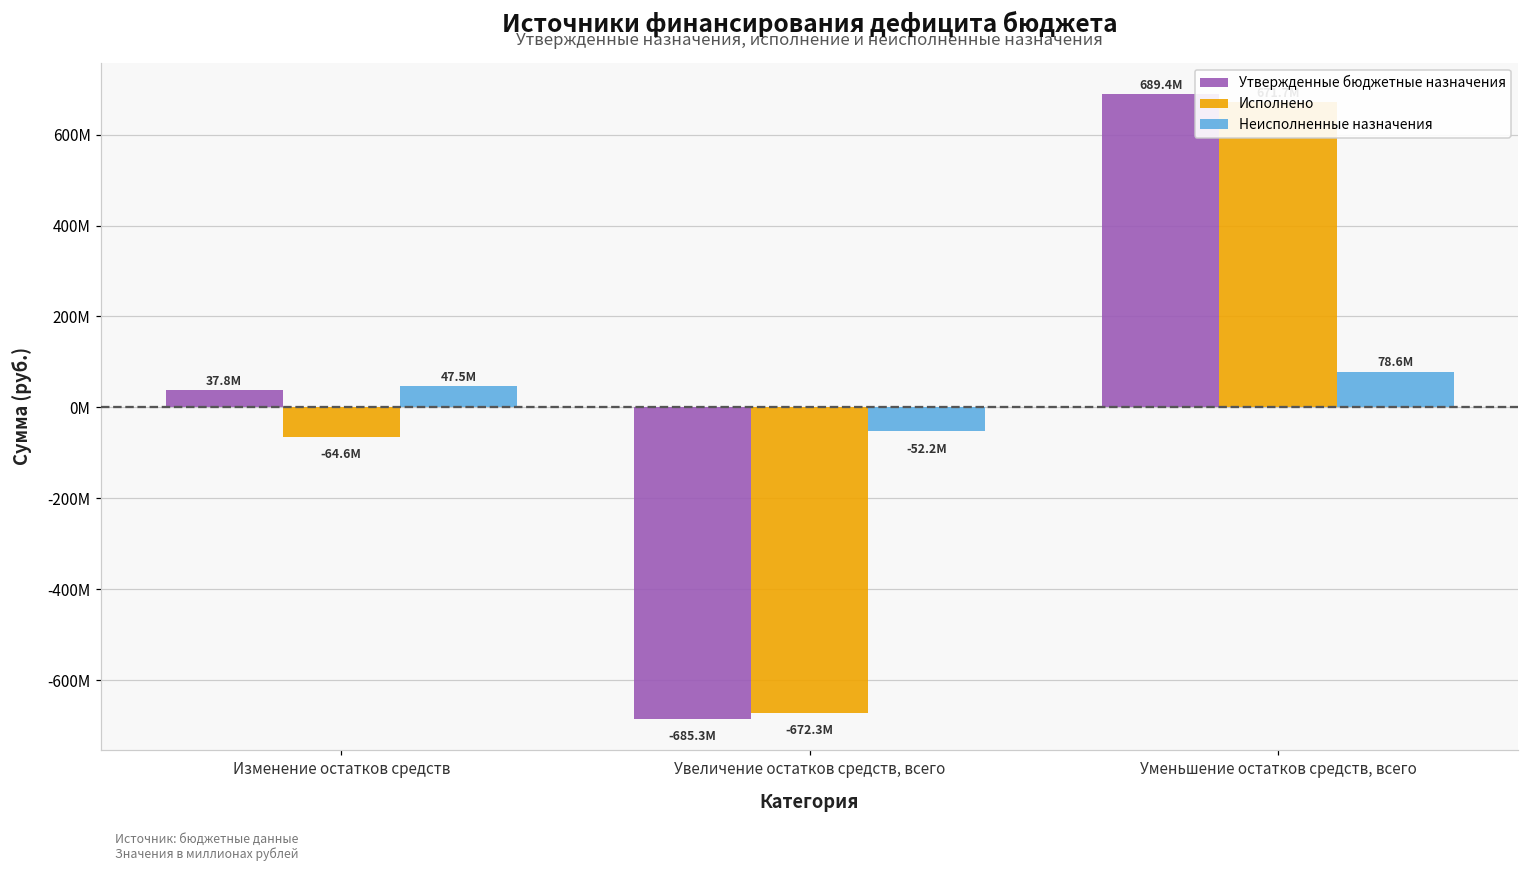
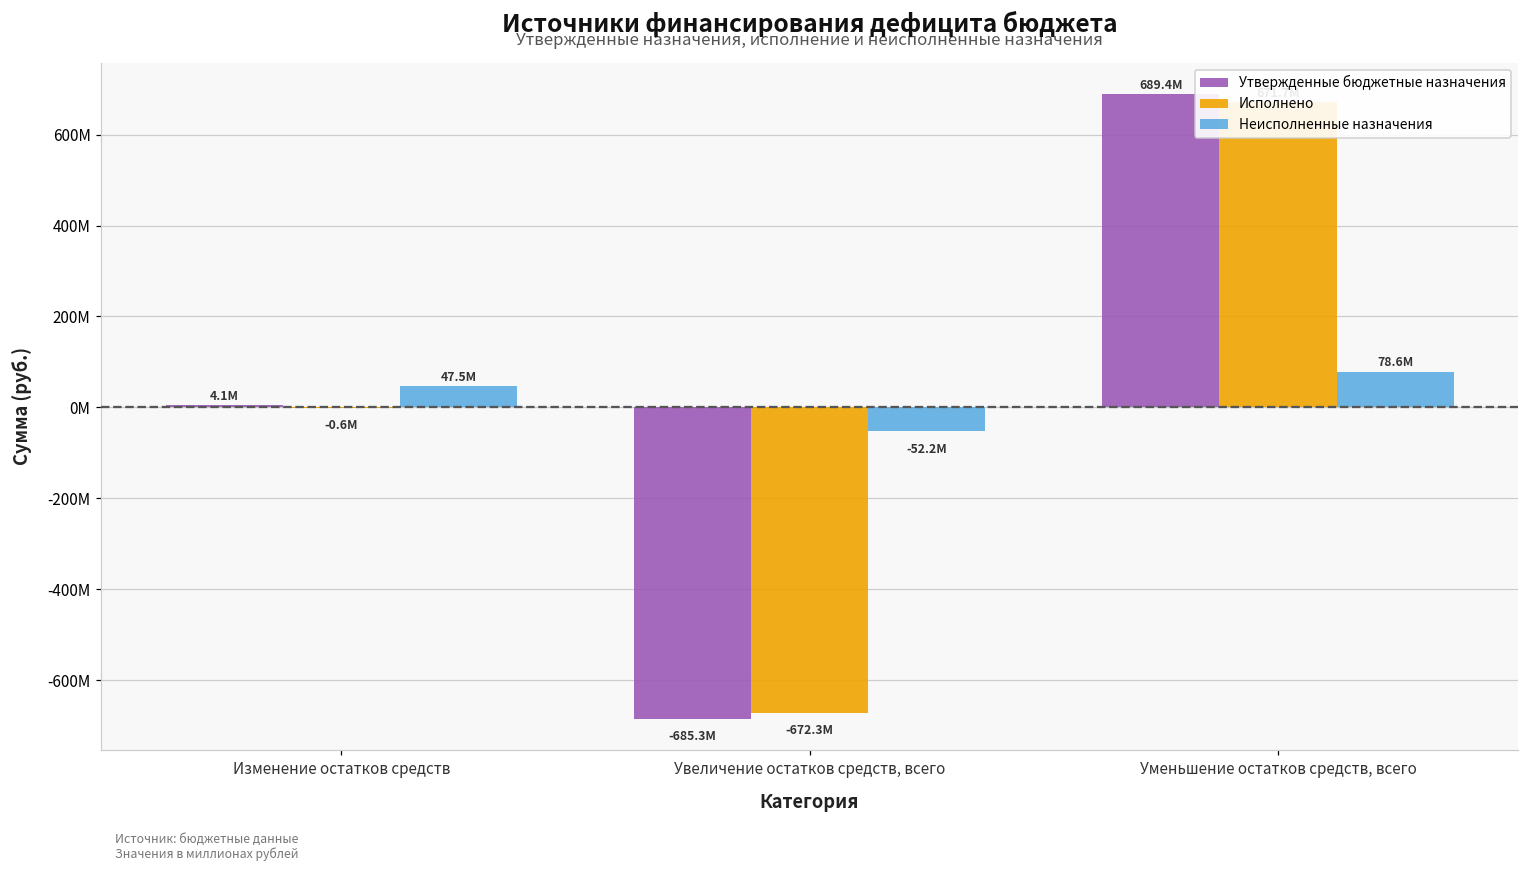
Утвержденные бюджетные назначения, Изменение остатков средств: 37.8M -> 4.1M
Исполнено, Изменение остатков средств: -64.6M -> -0.6M
